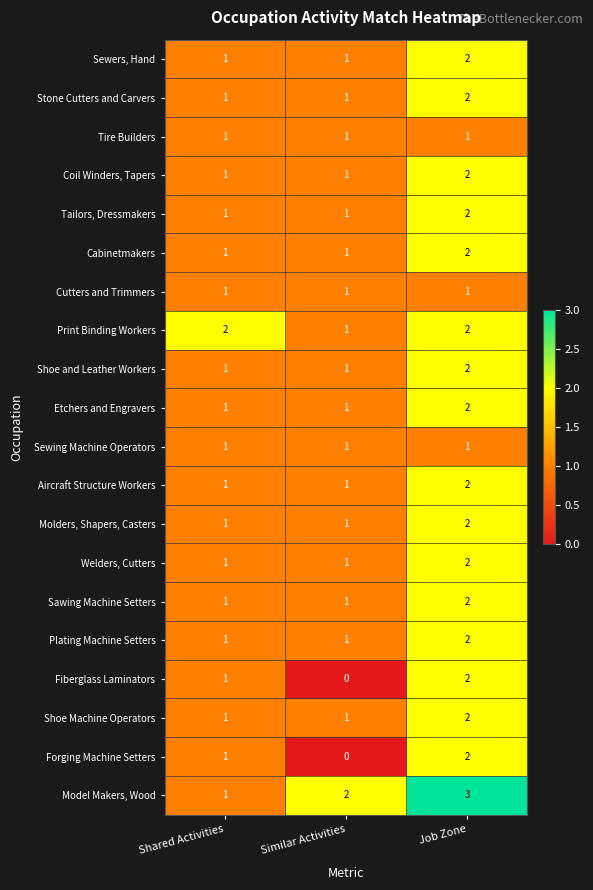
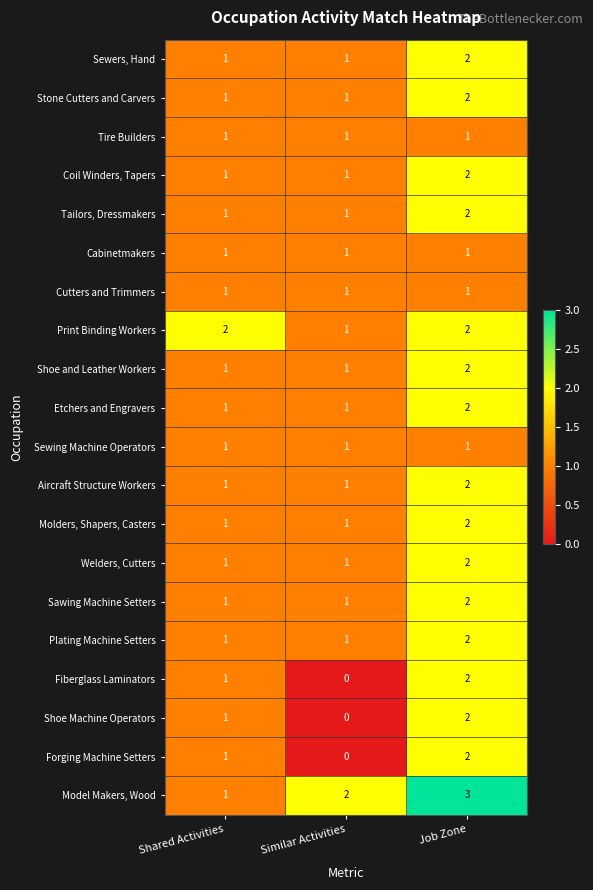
Cabinetmakers, Job Zone: 2 -> 1
Shoe Machine Operators, Similar Activities: 1 -> 0
